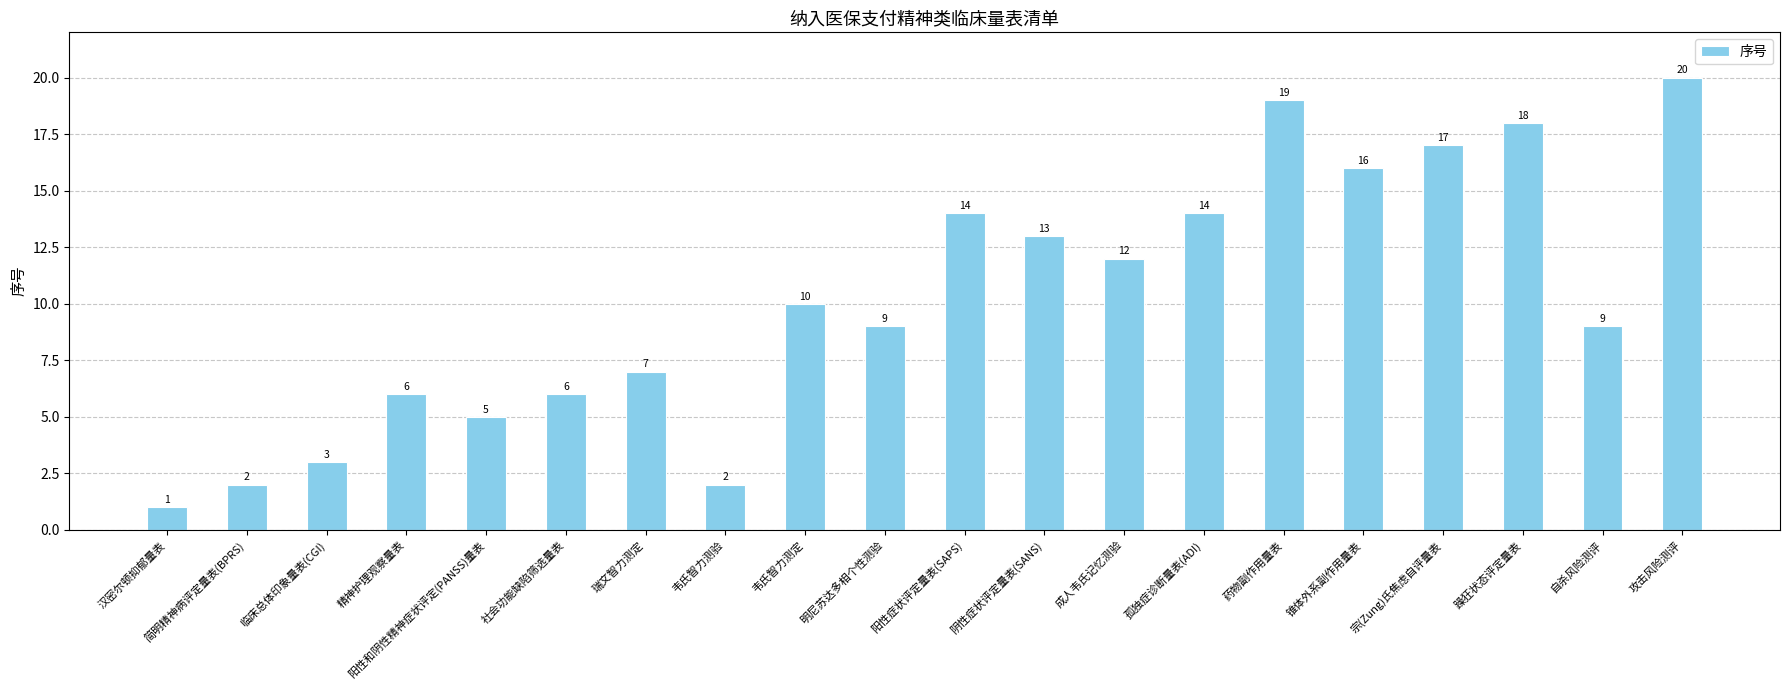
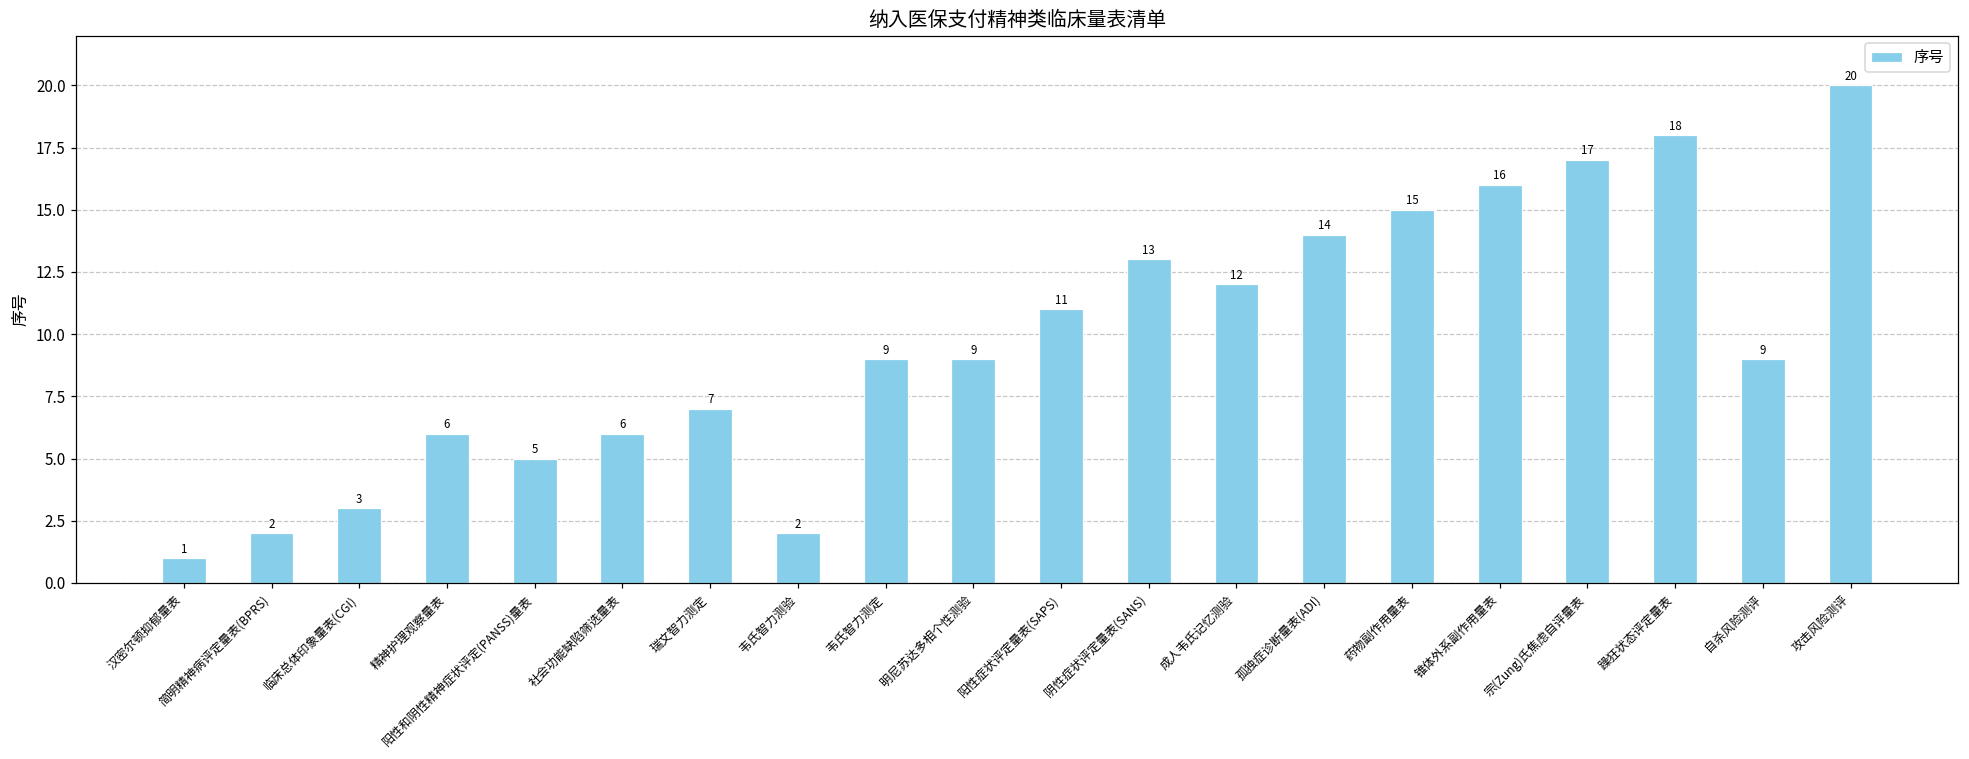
韦氏智力测定: 10 -> 9
阳性症状评定量表(SAPS): 14 -> 11
药物副作用量表: 19 -> 15
